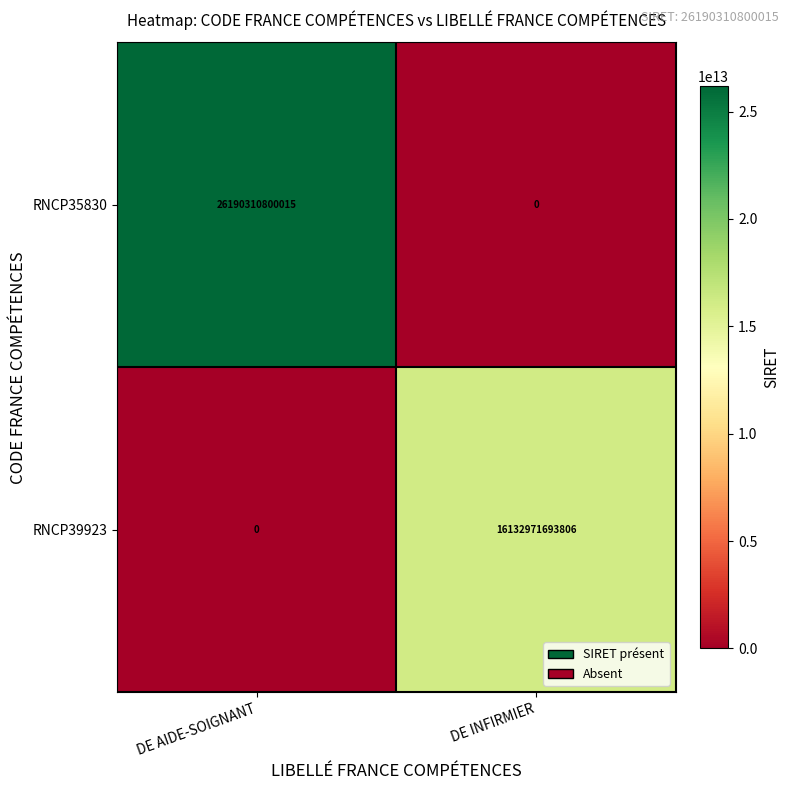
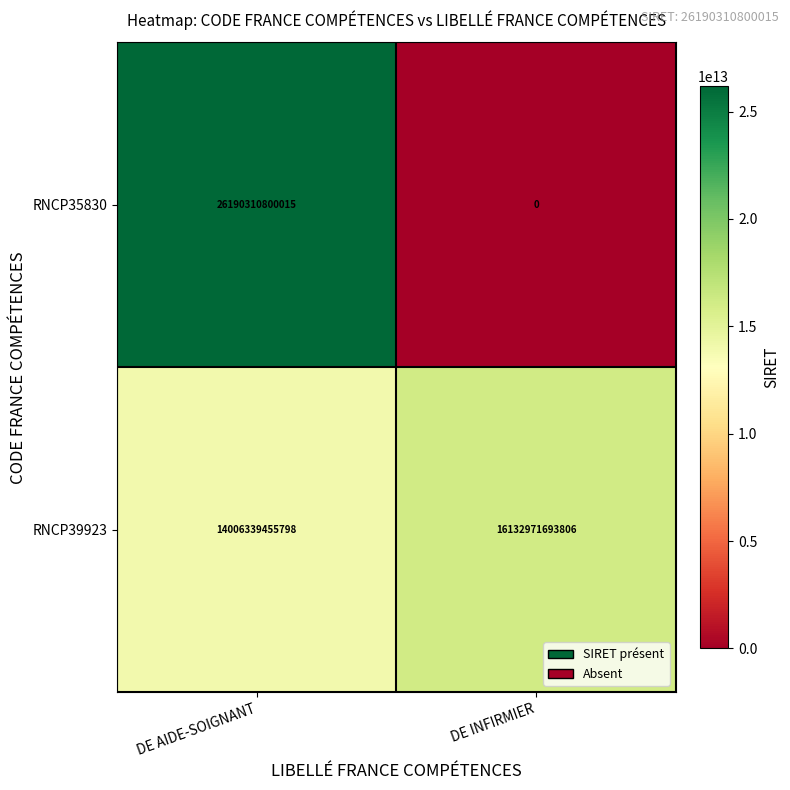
RNCP39923, DE AIDE-SOIGNANT: 0 -> 14006339455798
